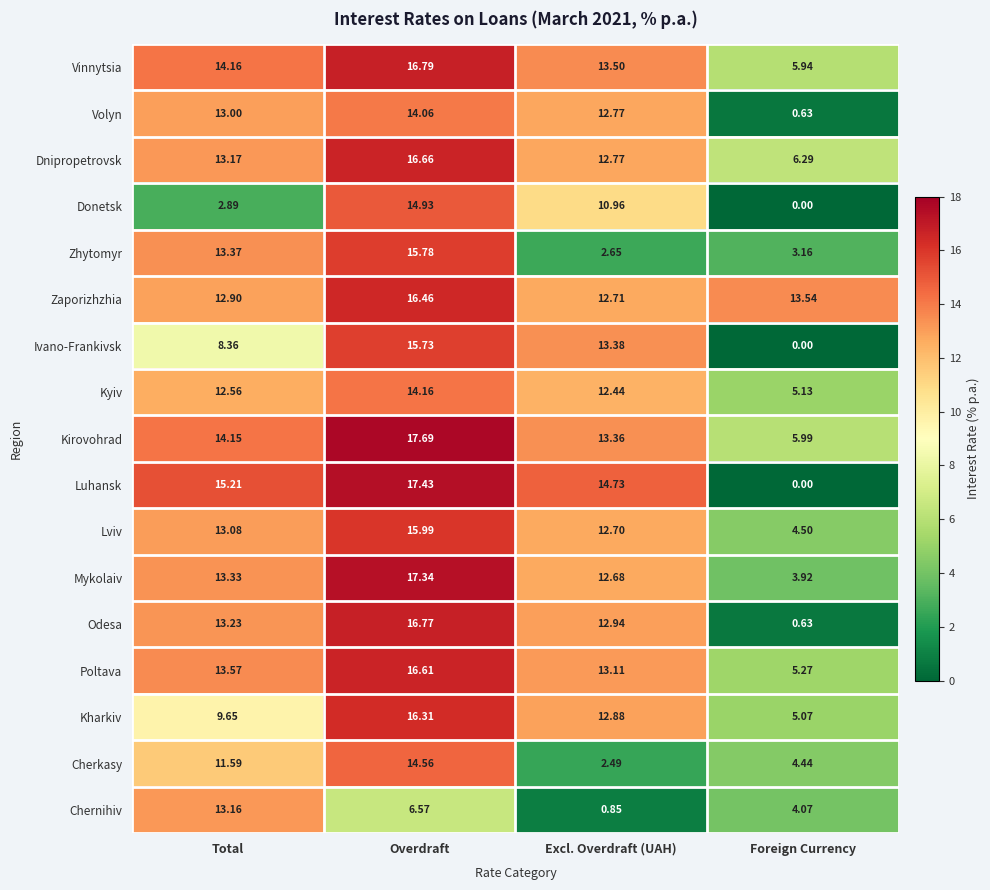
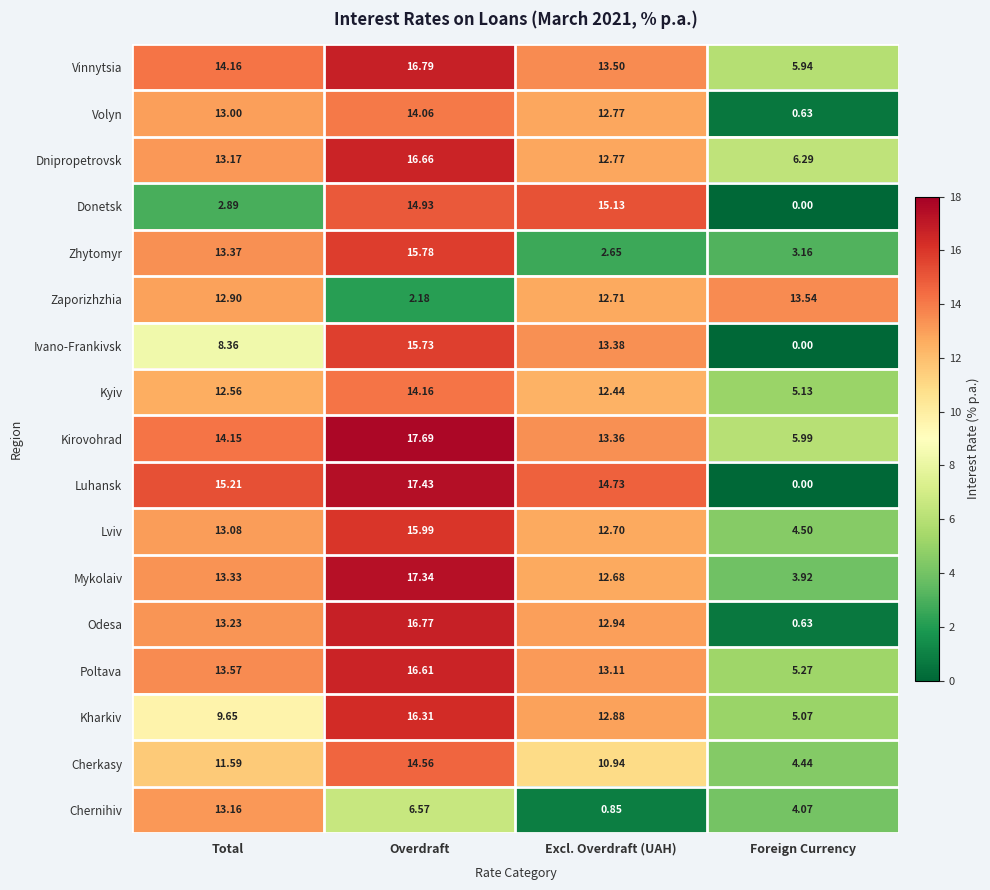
Donetsk, Excl. Overdraft (UAH): 10.96 -> 15.13
Zaporizhzhia, Overdraft: 16.46 -> 2.18
Cherkasy, Excl. Overdraft (UAH): 2.49 -> 10.94
